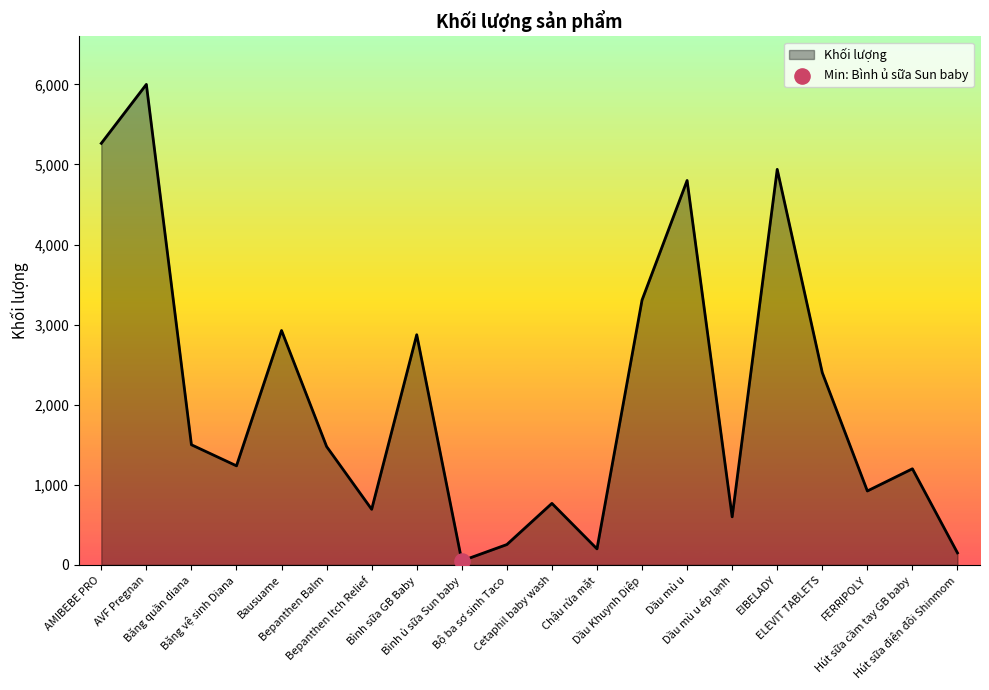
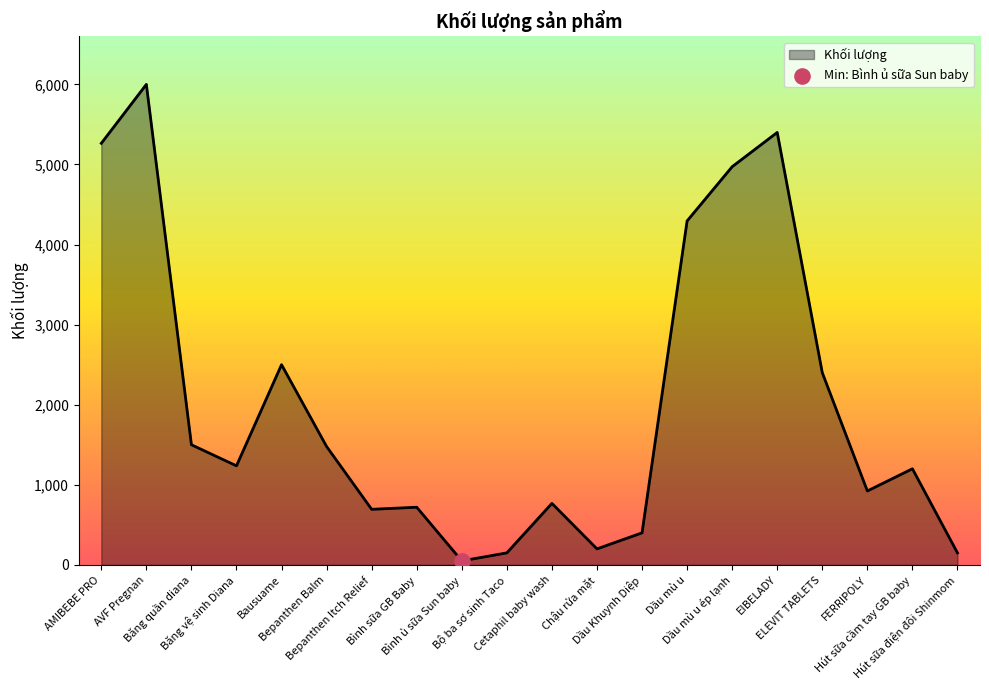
Khối lượng, Bausuame: 2,900 -> 2,500
Khối lượng, Bình sữa GB Baby: 2,900 -> 700
Khối lượng, Bộ ba sơ sinh Taco: 300 -> 200
Khối lượng, Dầu Khuynh Diệp: 3,300 -> 400
Khối lượng, Dầu mù u: 4,800 -> 4,300
Khối lượng, Dầu mù u ép lạnh: 600 -> 5,000
Khối lượng, EIBELADY: 4,900 -> 5,400
